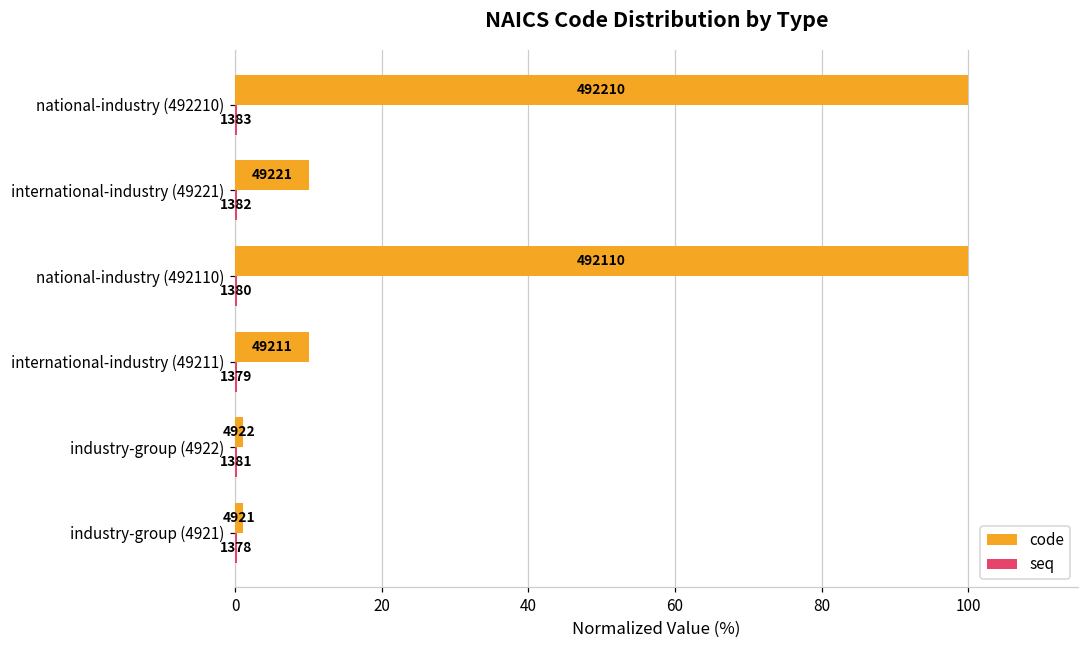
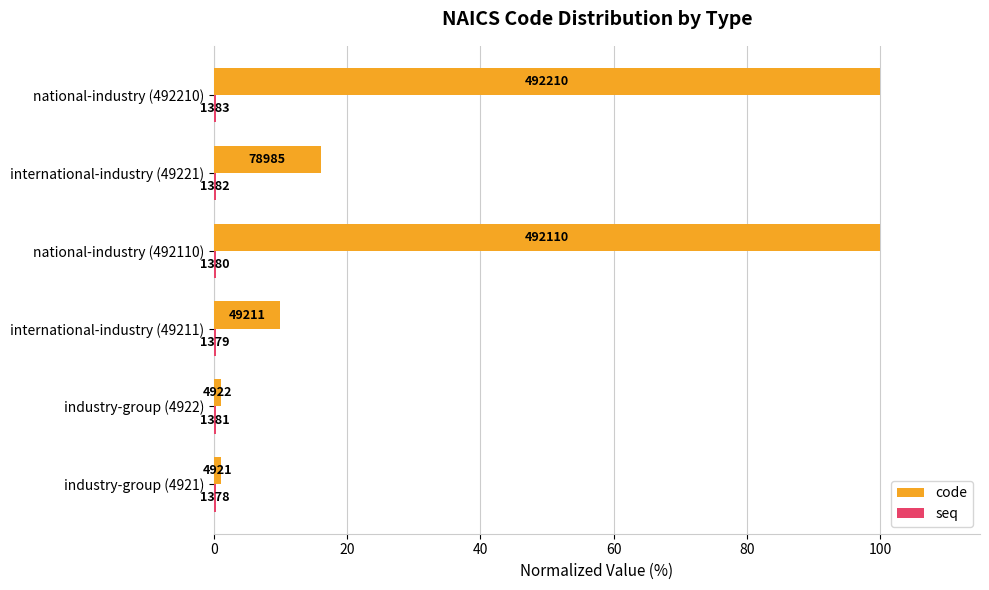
code, international-industry (49221): 49221 -> 78985
